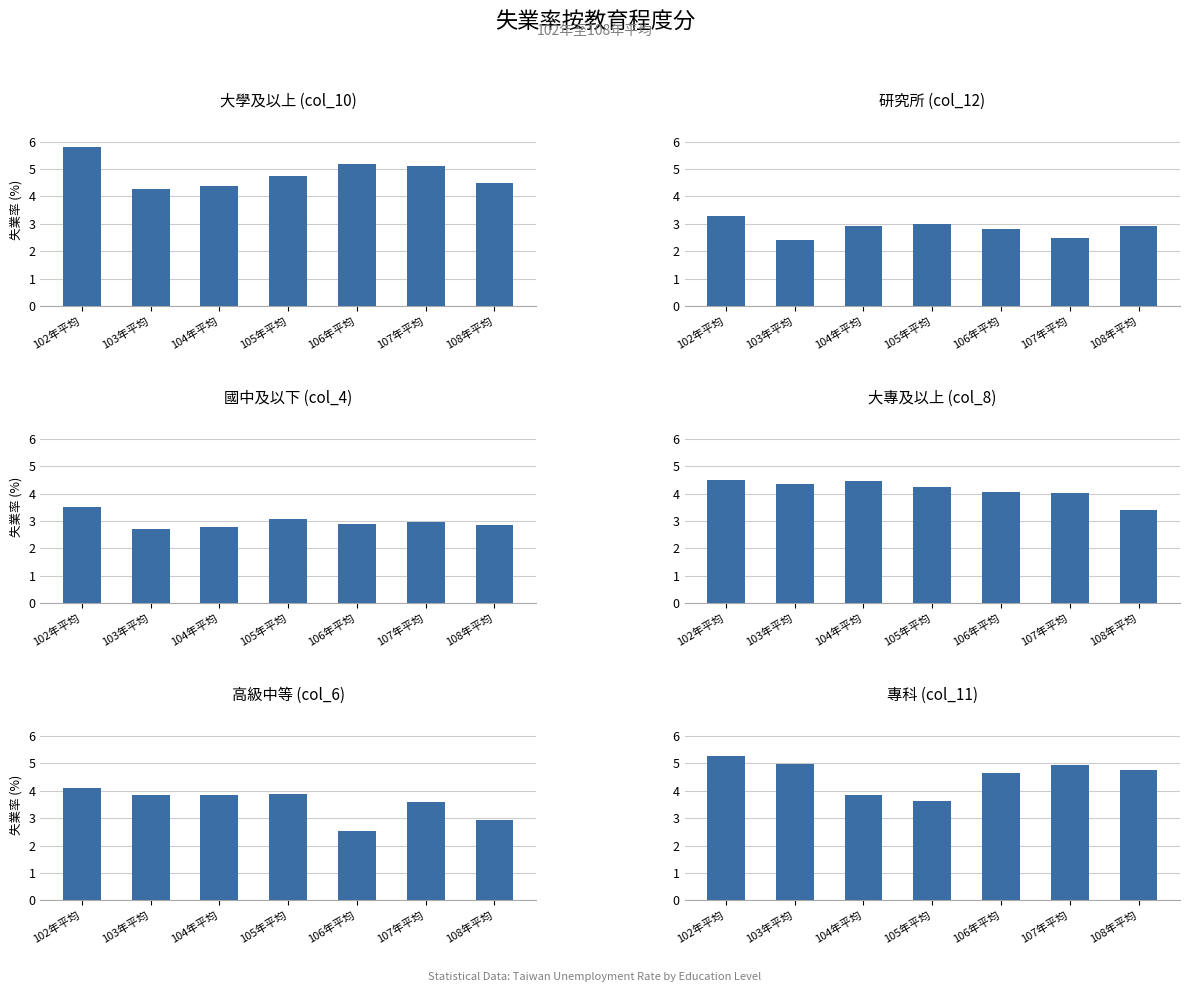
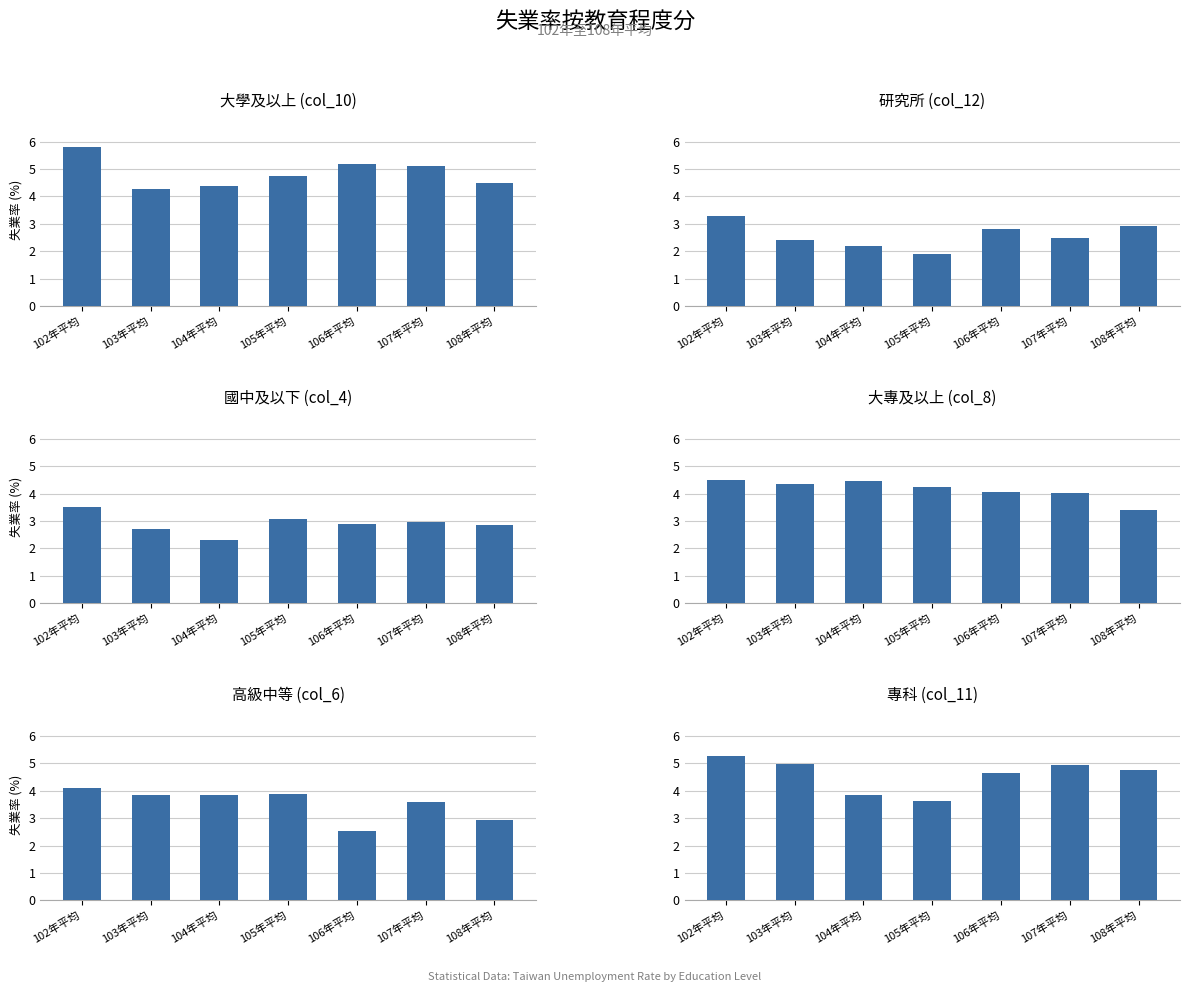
研究所 (col_12), 104年平均: 2.9 -> 2.2
研究所 (col_12), 105年平均: 3.0 -> 1.9
國中及以下 (col_4), 104年平均: 2.8 -> 2.3
